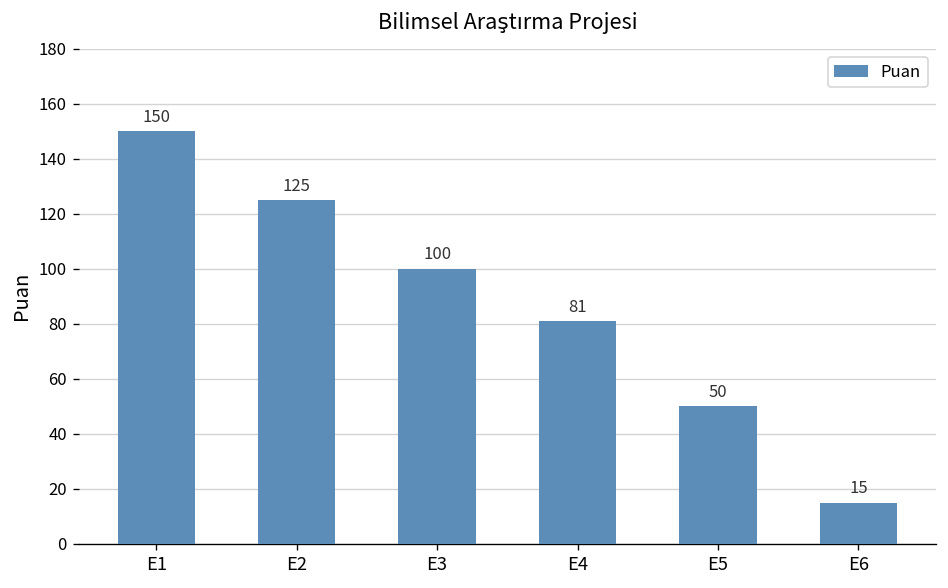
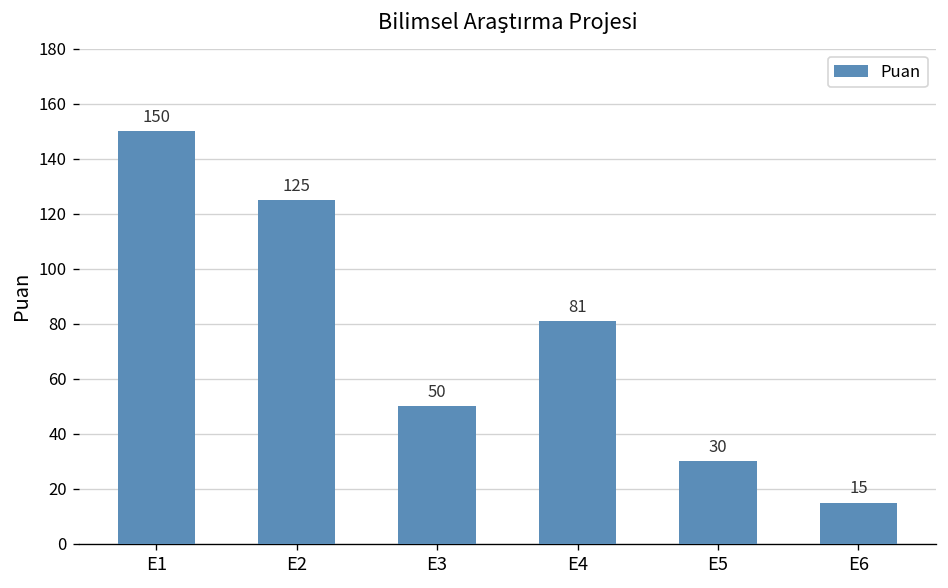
E3: 100 -> 50
E5: 50 -> 30
